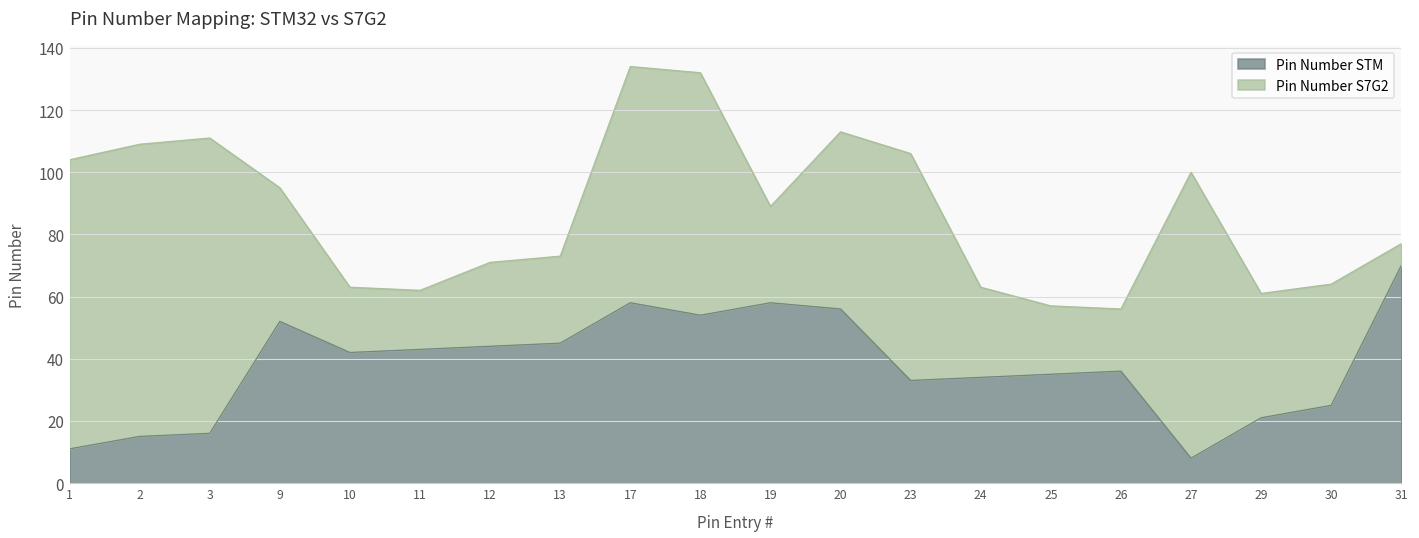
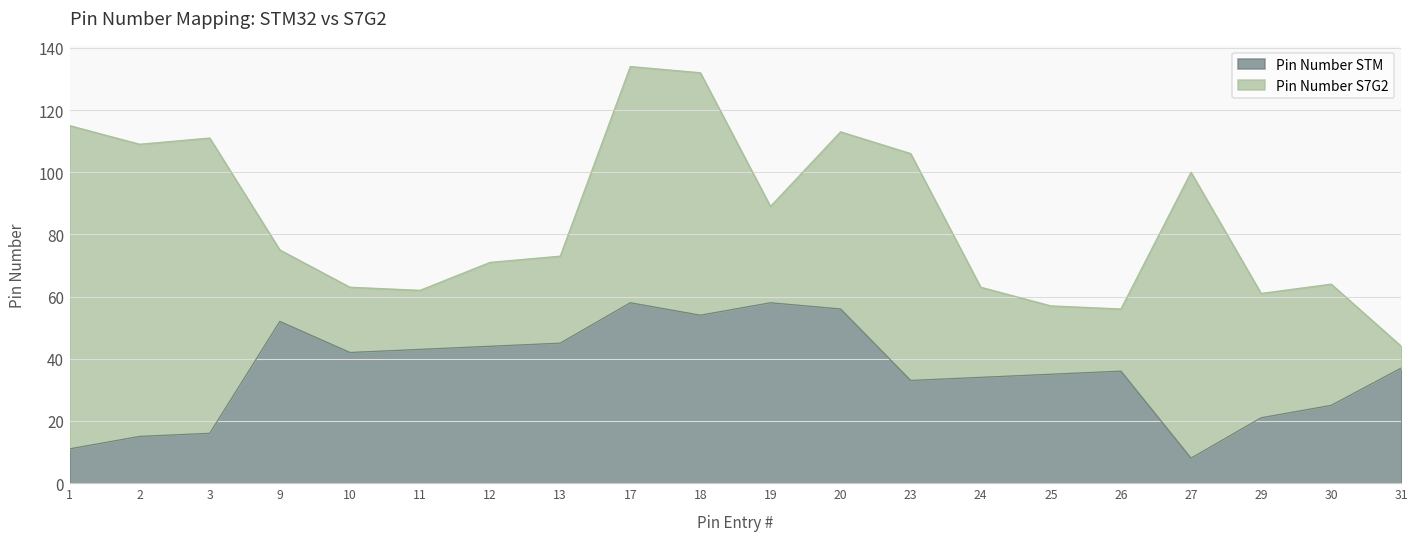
Pin Number S7G2, 1: 93 -> 104
Pin Number S7G2, 9: 43 -> 23
Pin Number STM, 31: 70 -> 37
